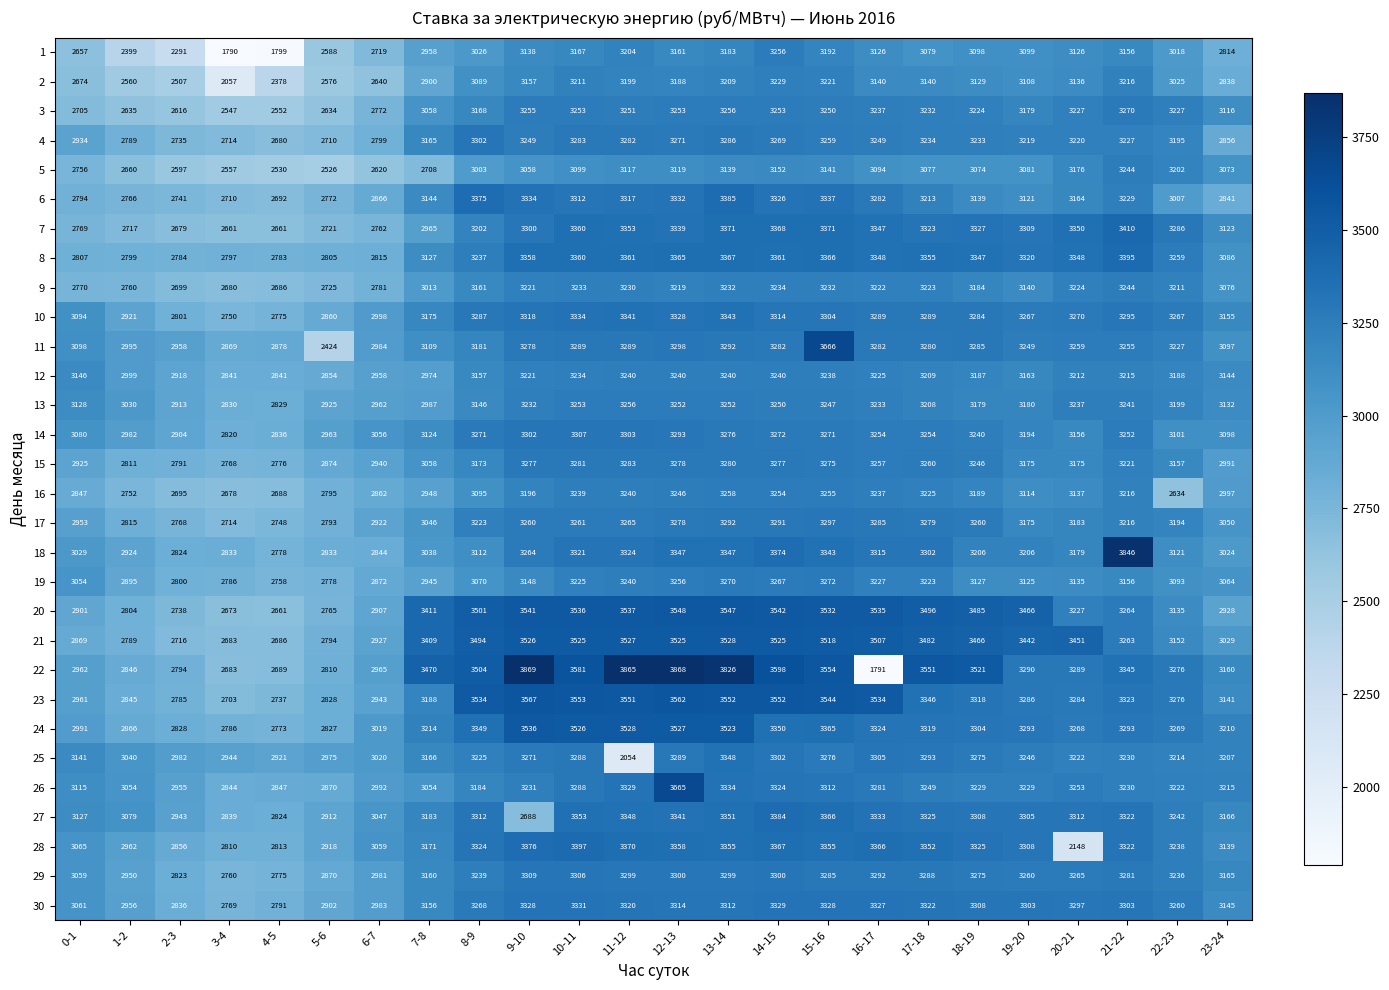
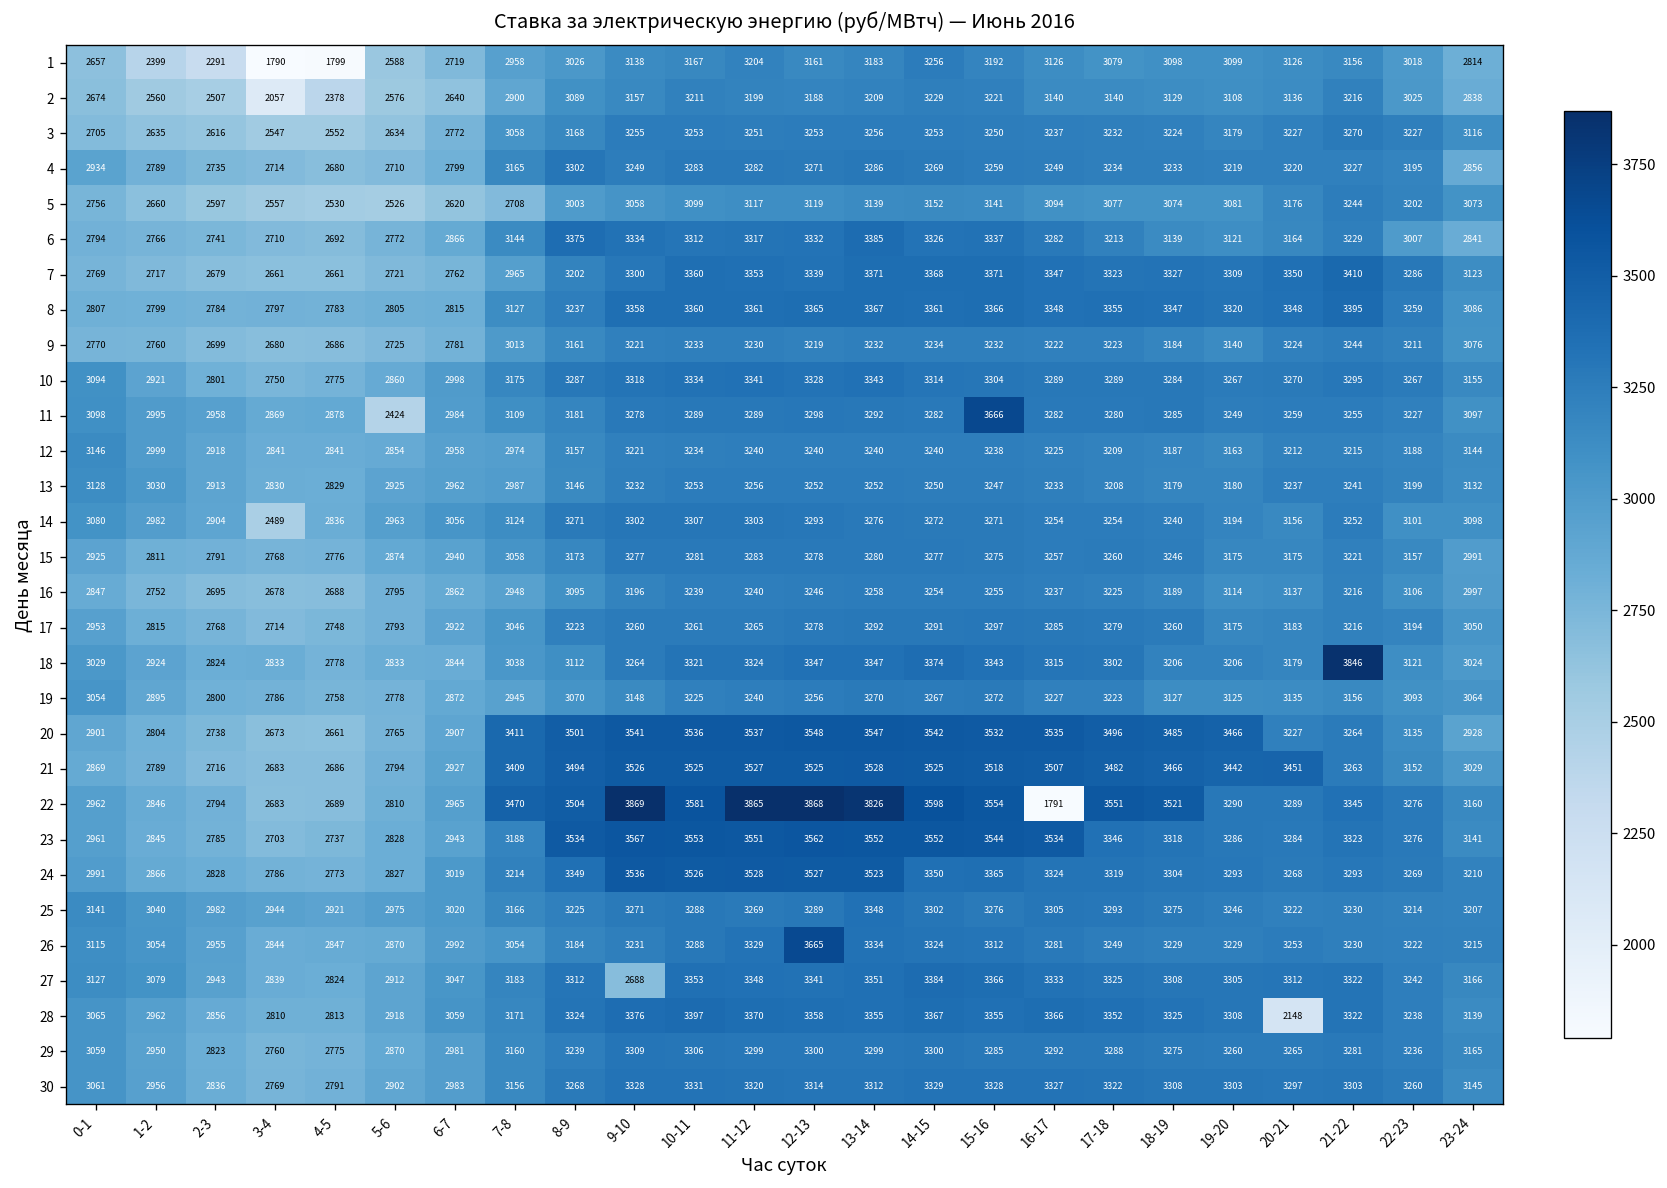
14, 3-4: 2820 -> 2489
16, 22-23: 2634 -> 3106
25, 11-12: 2054 -> 3269
